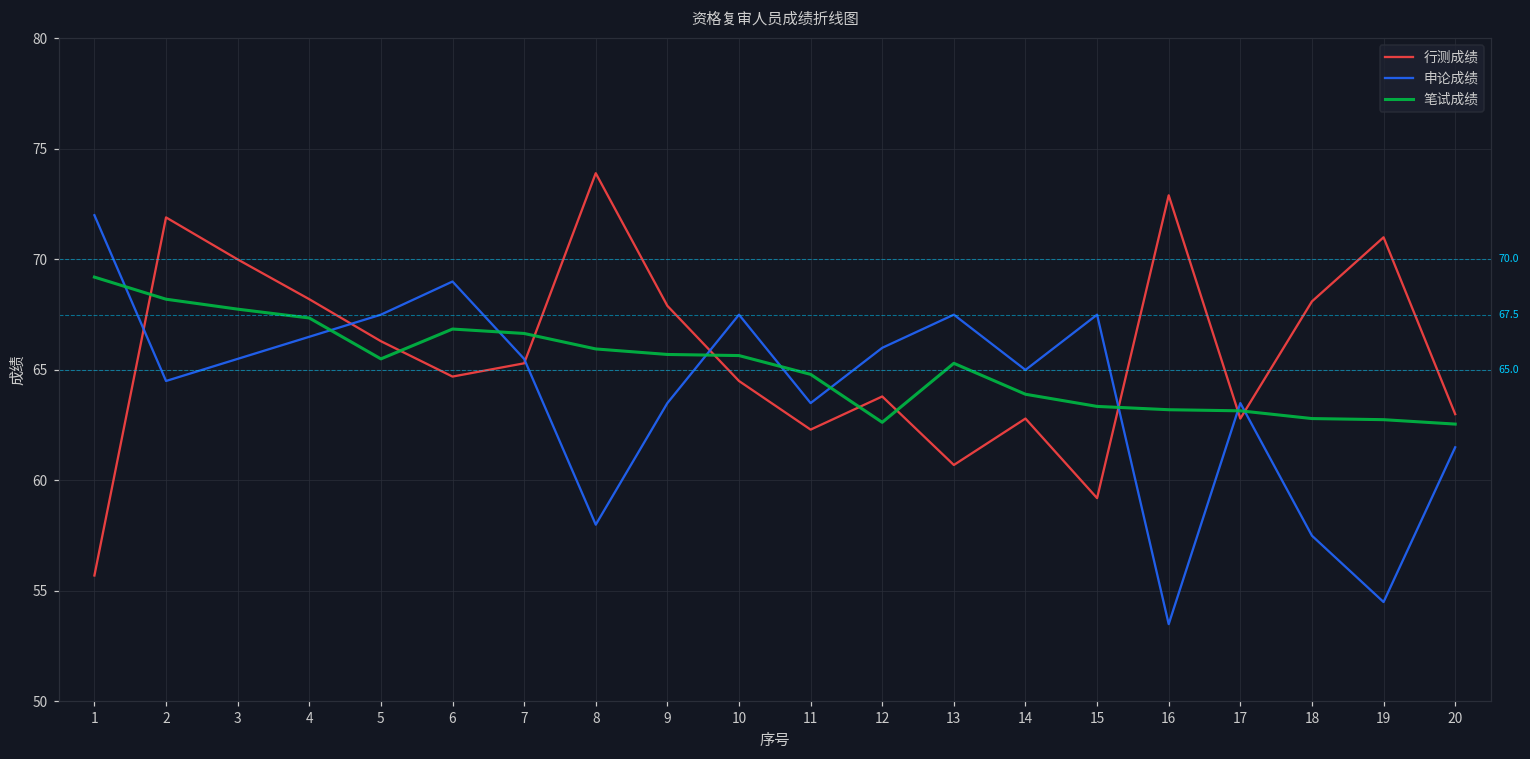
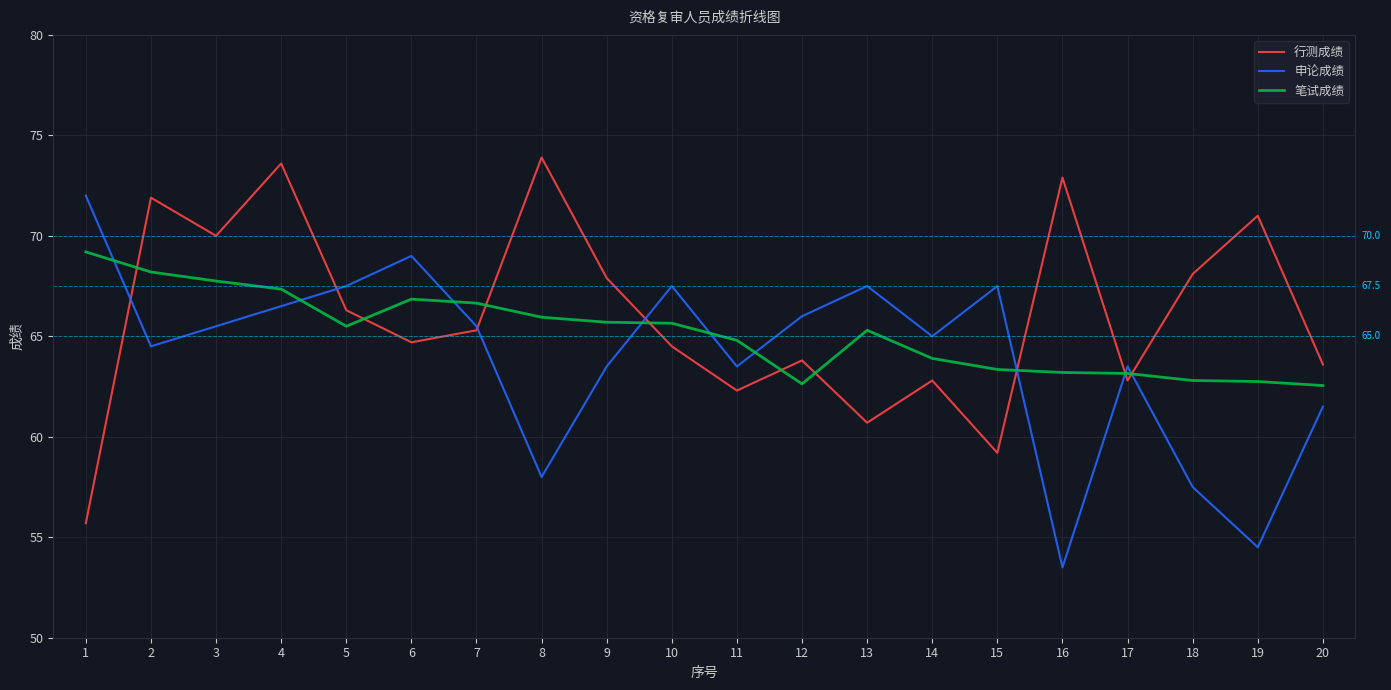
行测成绩, 4: 68.2 -> 73.6
行测成绩, 20: 63.0 -> 63.6
